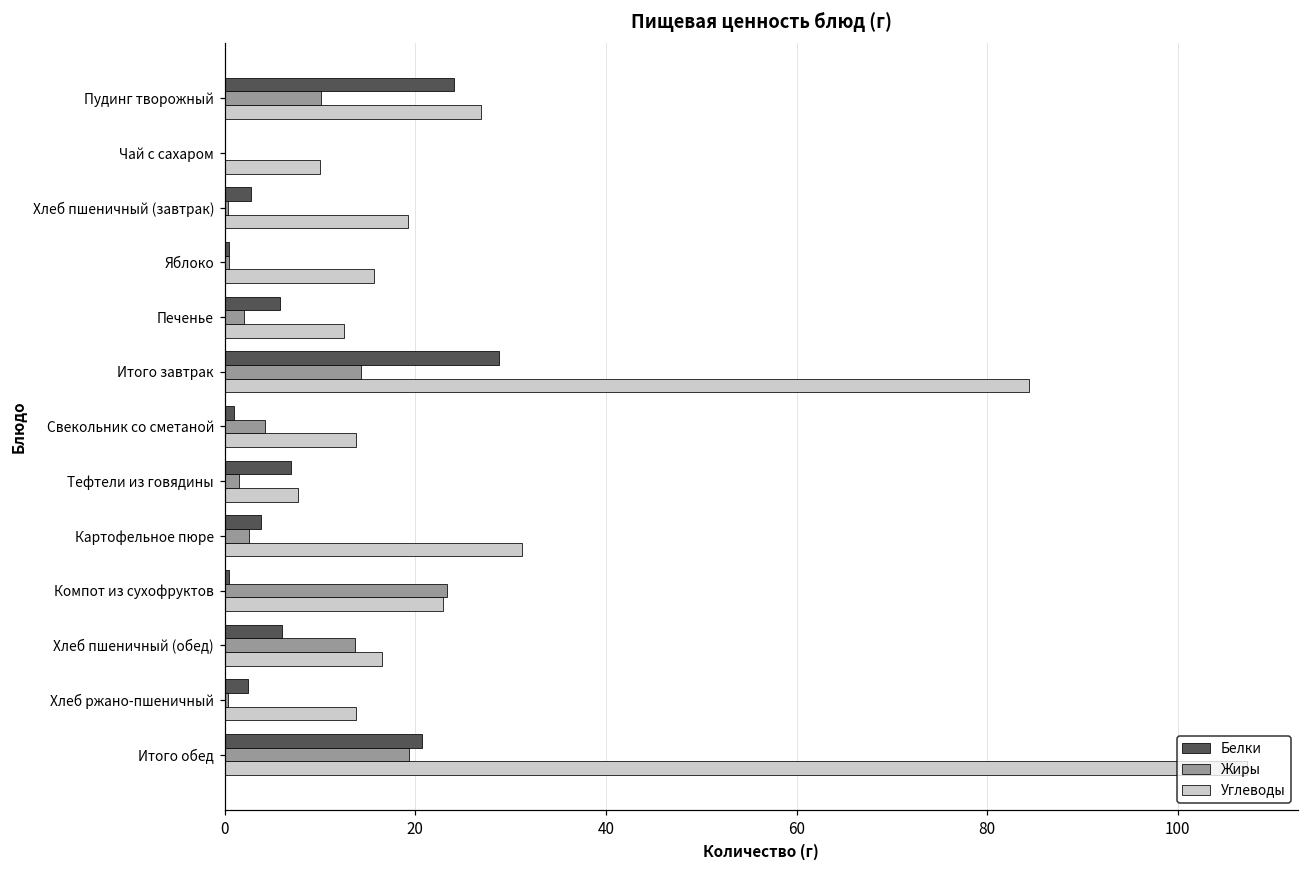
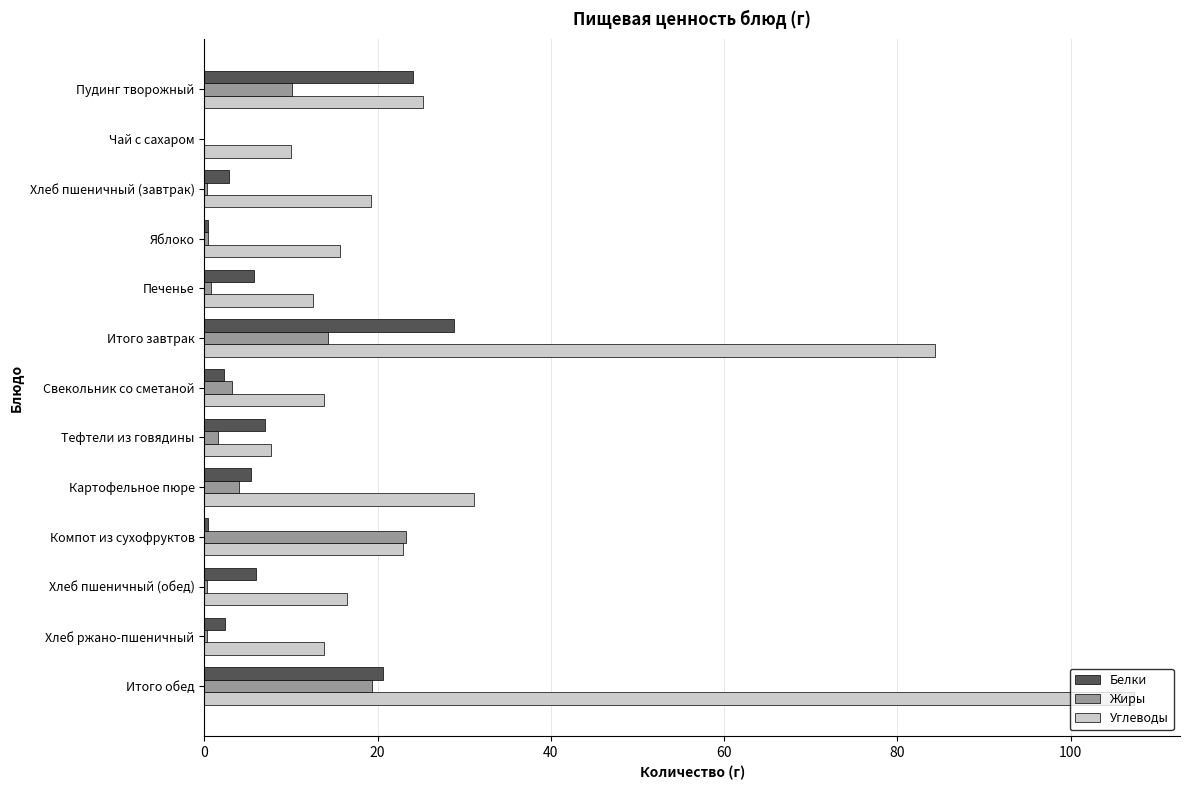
Углеводы, Пудинг творожный: 27 -> 25
Жиры, Печенье: 2 -> 1
Белки, Свекольник со сметаной: 1 -> 2
Жиры, Свекольник со сметаной: 4 -> 3
Белки, Картофельное пюре: 4 -> 5
Жиры, Картофельное пюре: 3 -> 4
Жиры, Хлеб пшеничный (обед): 14 -> 0
